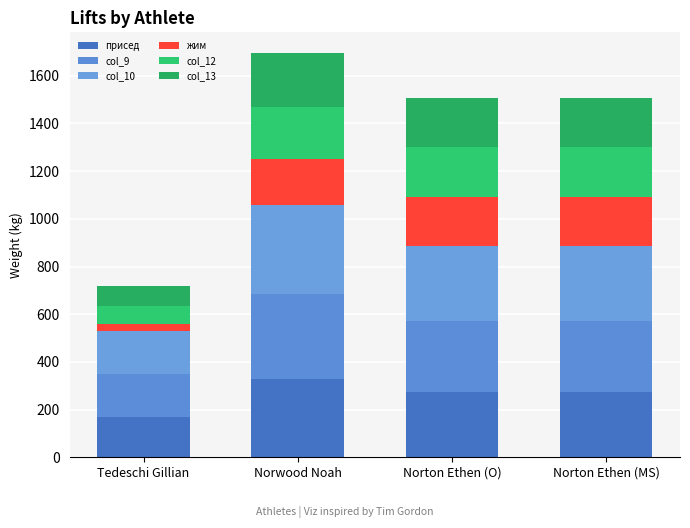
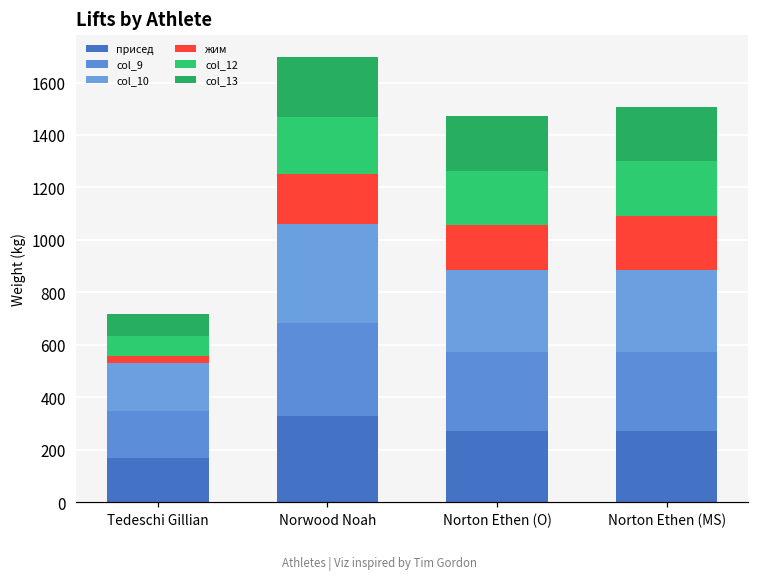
жим, Norton Ethen (O): 210 -> 170
